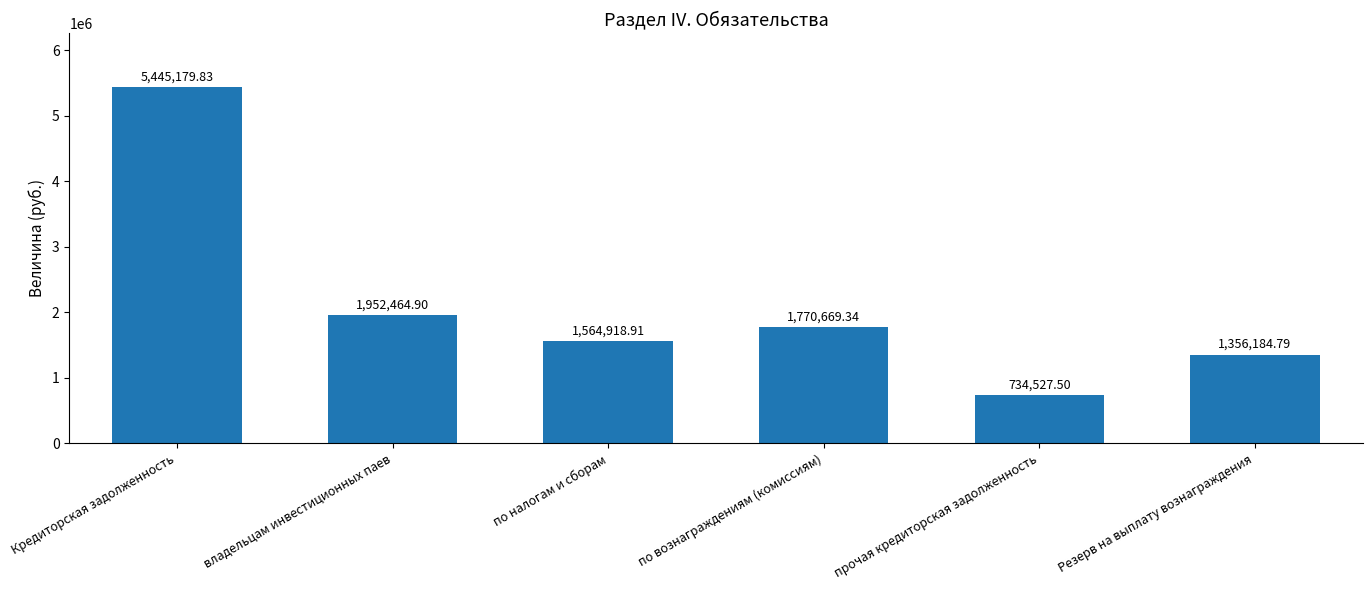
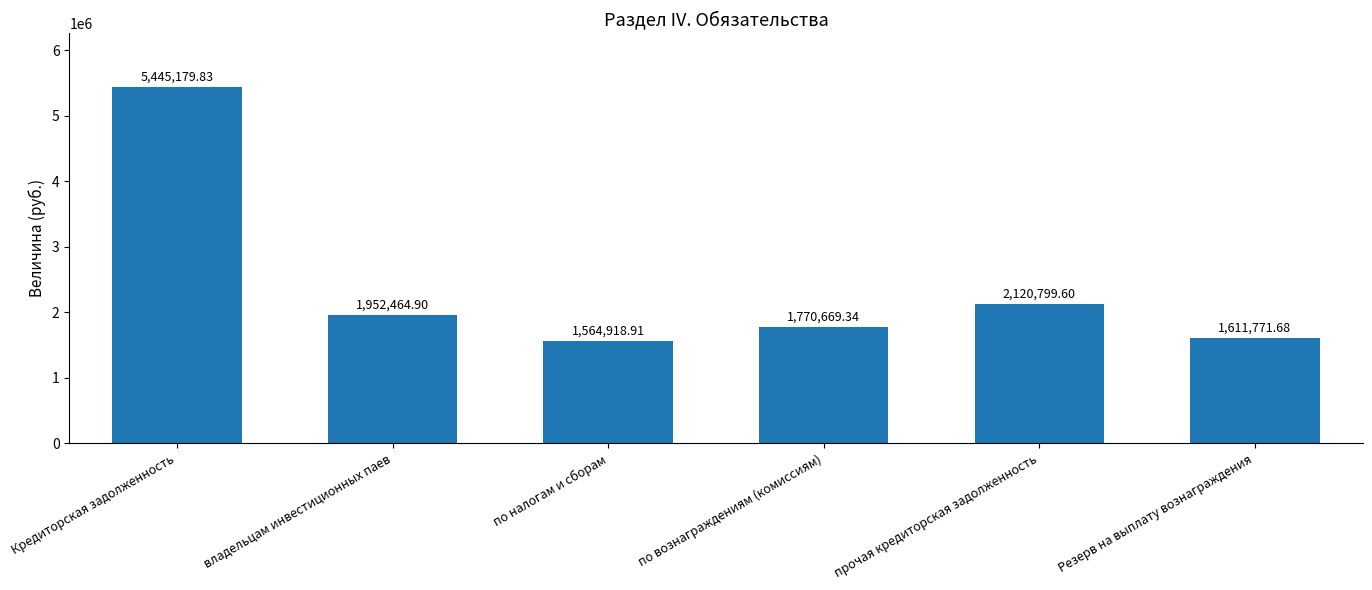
прочая кредиторская задолженность: 734,527.50 -> 2,120,799.60
Резерв на выплату вознаграждения: 1,356,184.79 -> 1,611,771.68
